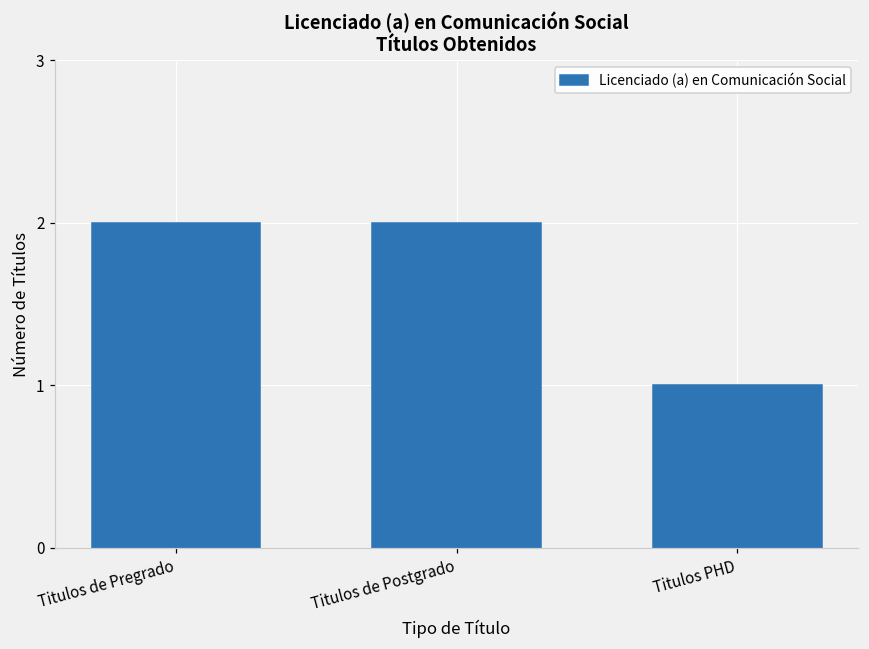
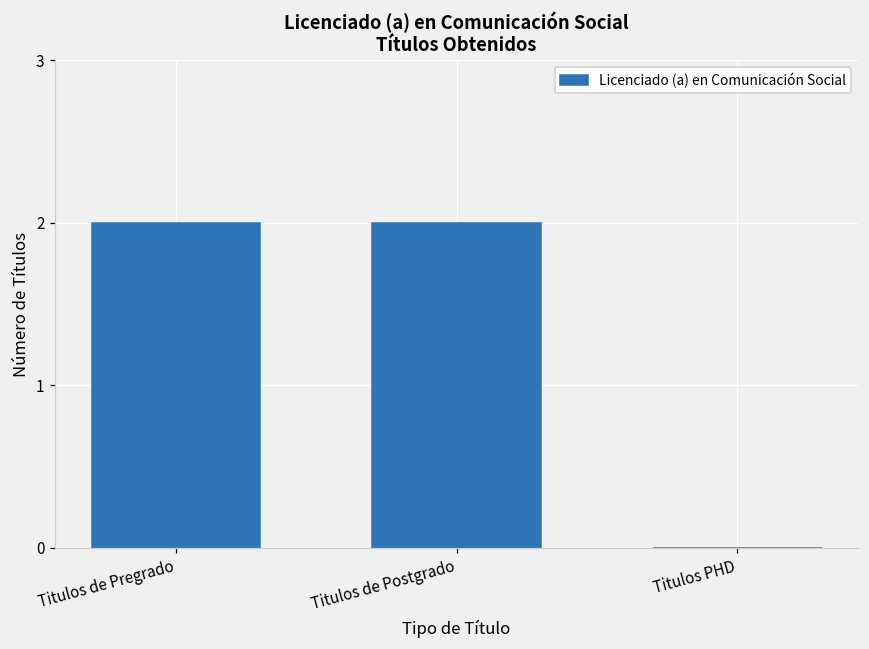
Titulos PHD: 1 -> 0
